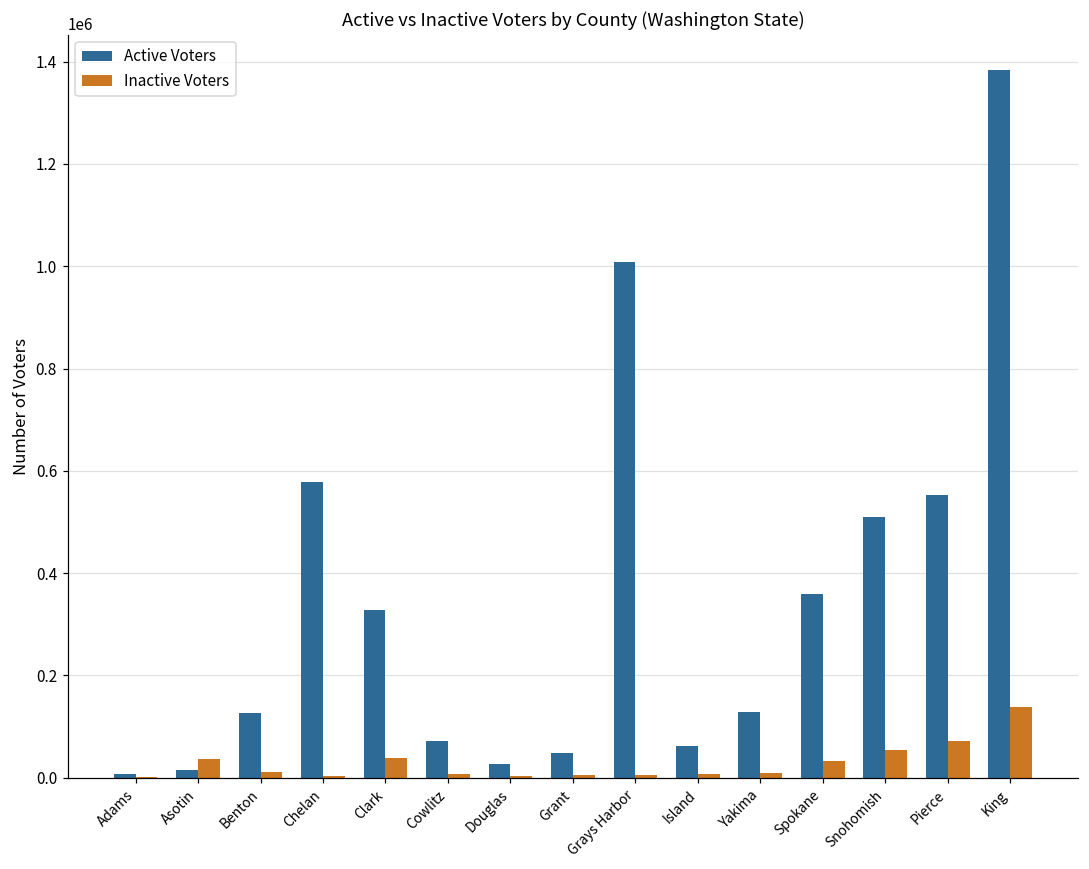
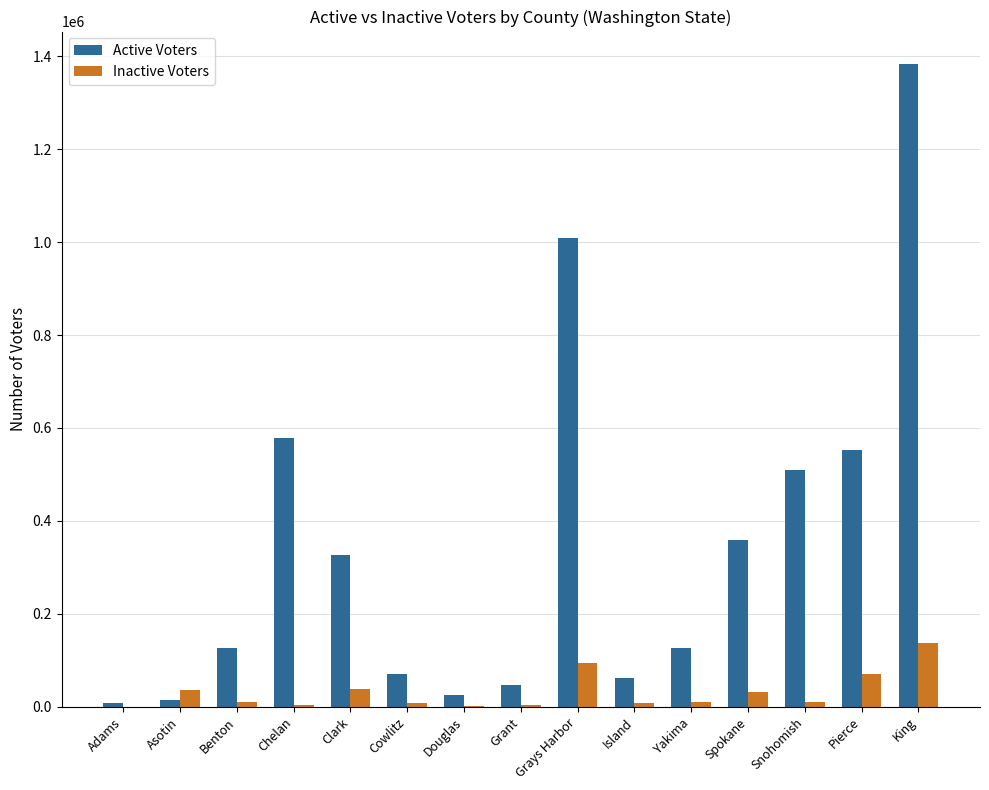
Inactive Voters, Grays Harbor: 0 -> 90000
Inactive Voters, Snohomish: 50000 -> 10000
